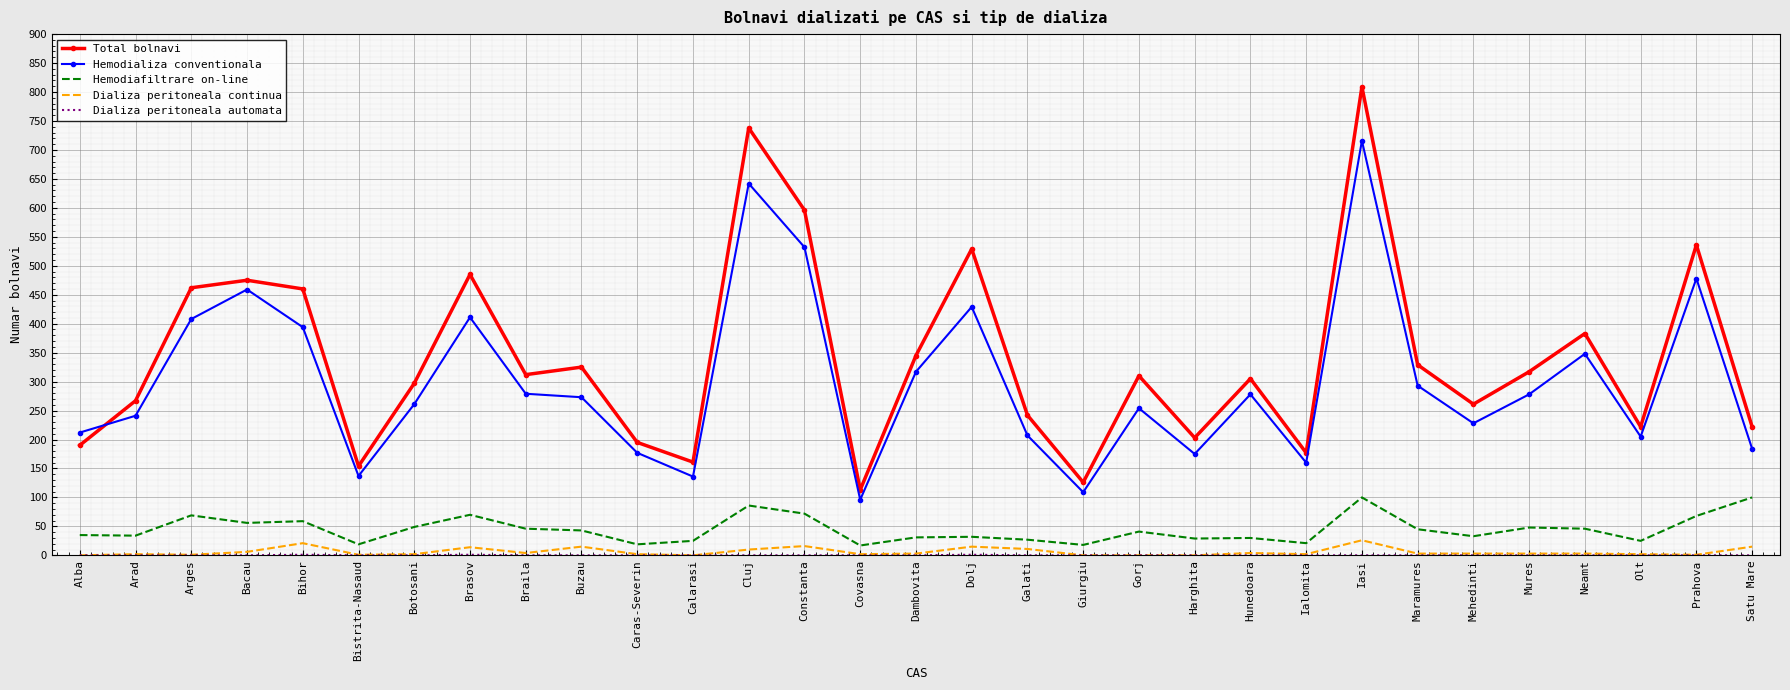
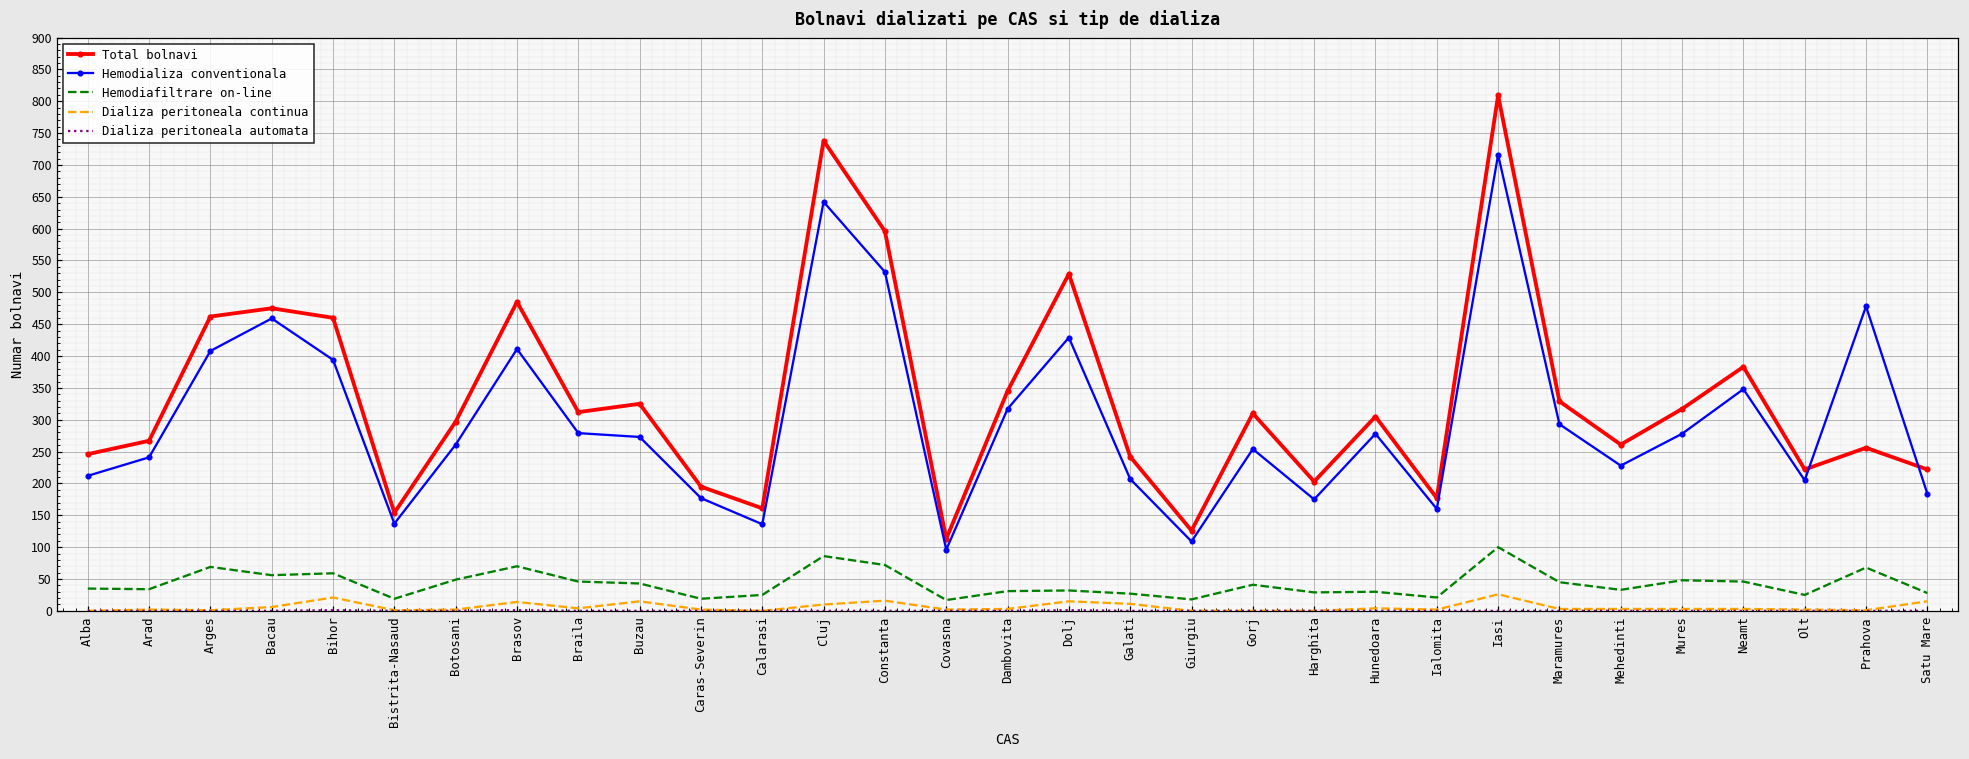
Total bolnavi, Alba: 190 -> 250
Total bolnavi, Prahova: 540 -> 260
Hemodiafiltrare on-line, Satu Mare: 100 -> 30
